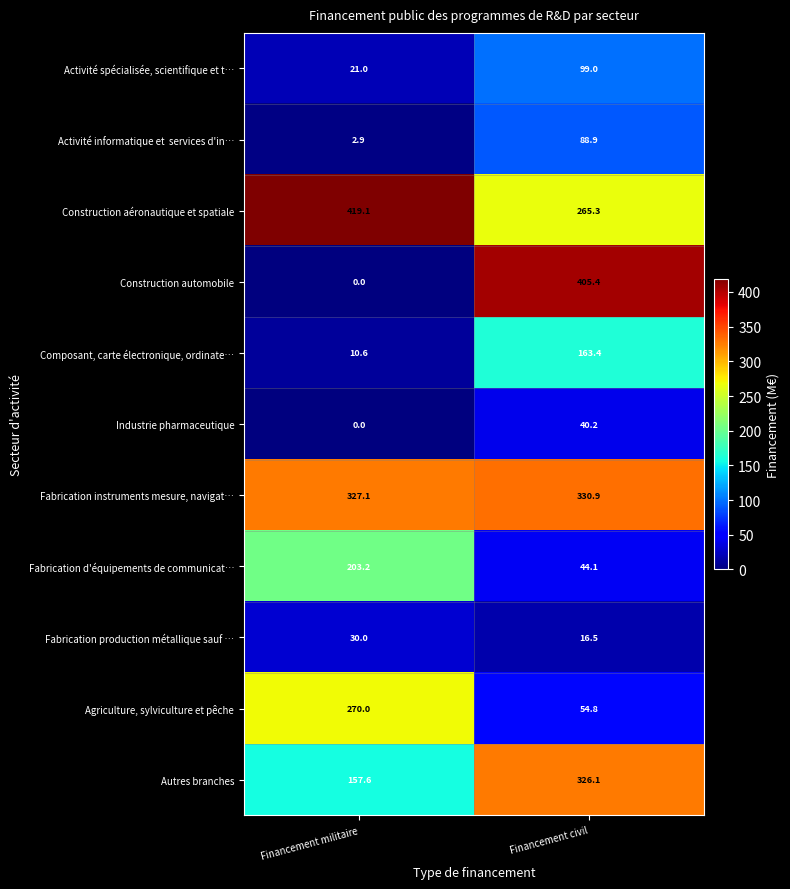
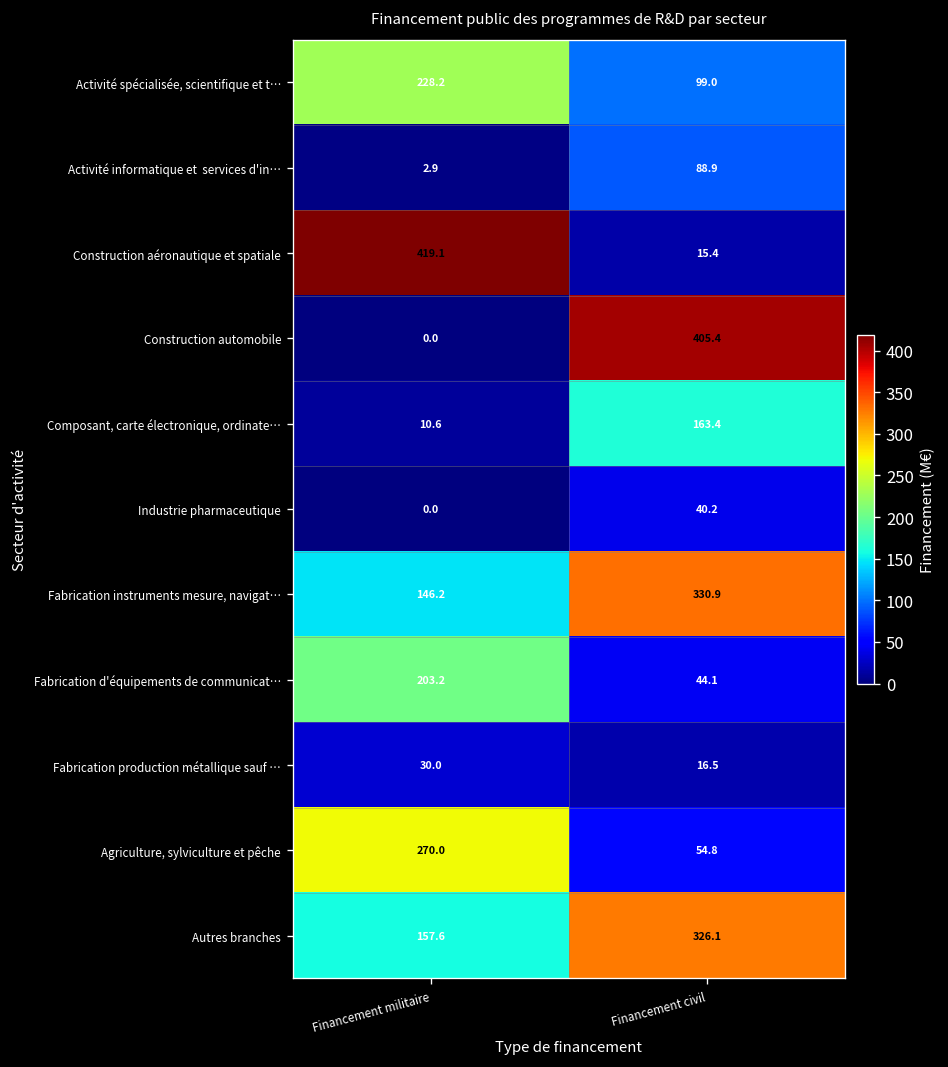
Activité spécialisée, scientifique et t…, Financement militaire: 21.0 -> 228.2
Construction aéronautique et spatiale, Financement civil: 265.3 -> 15.4
Fabrication instruments mesure, navigat…, Financement militaire: 327.1 -> 146.2
